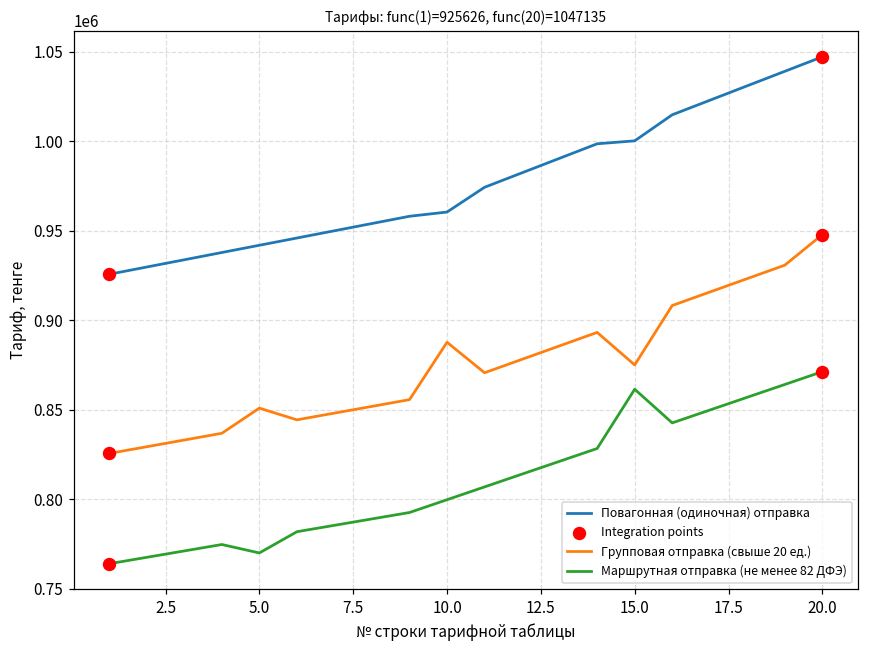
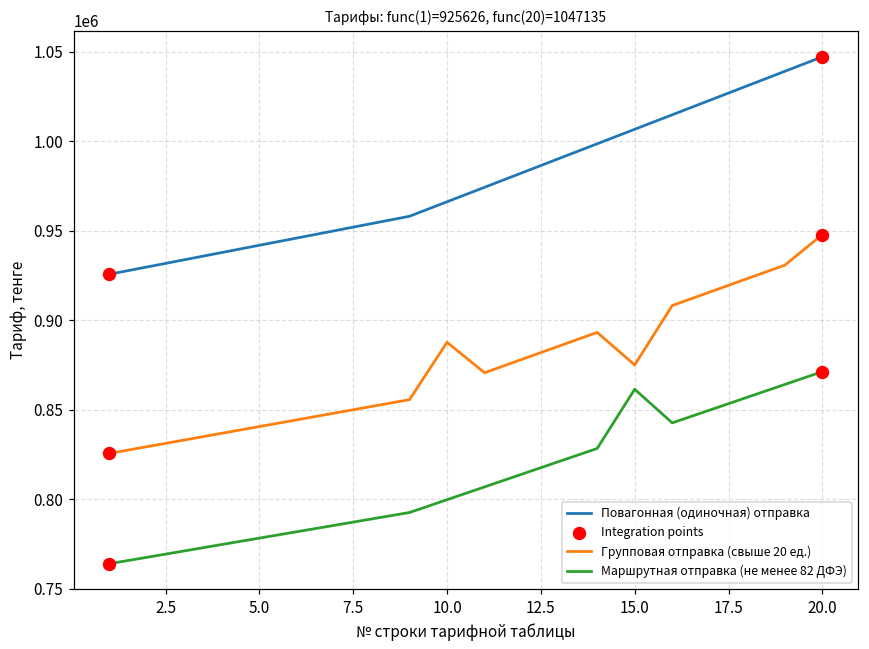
Групповая отправка (свыше 20 ед.), 5.0: 851000 -> 841000
Маршрутная отправка (не менее 82 ДФЭ), 5.0: 770000 -> 778000
Повагонная (одиночная) отправка, 10.0: 960000 -> 966000
Повагонная (одиночная) отправка, 15.0: 1000000 -> 1007000
